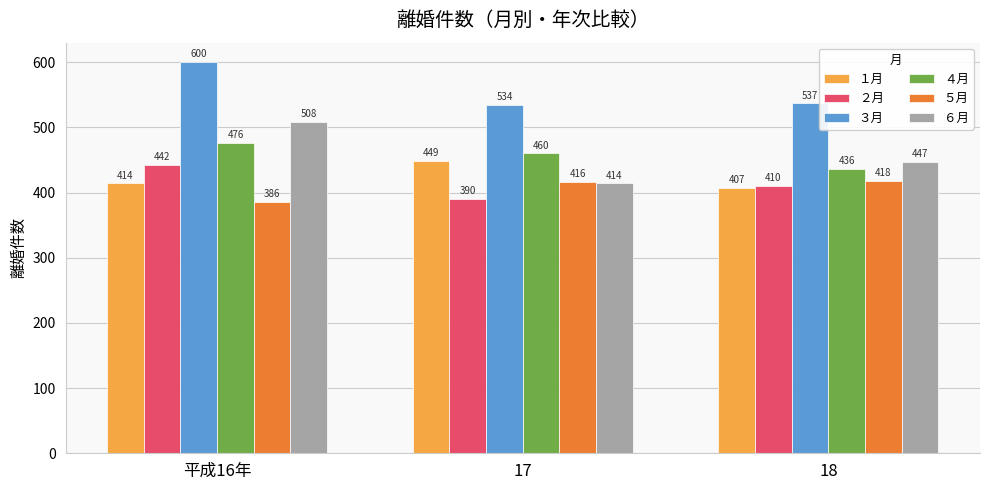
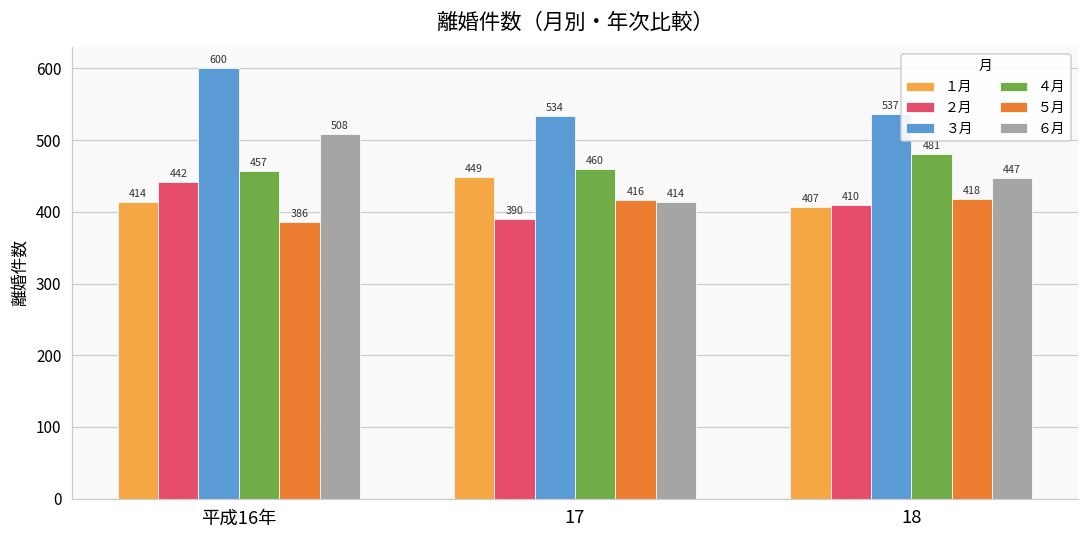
４月, 平成16年: 476 -> 457
４月, 18: 440 -> 480
